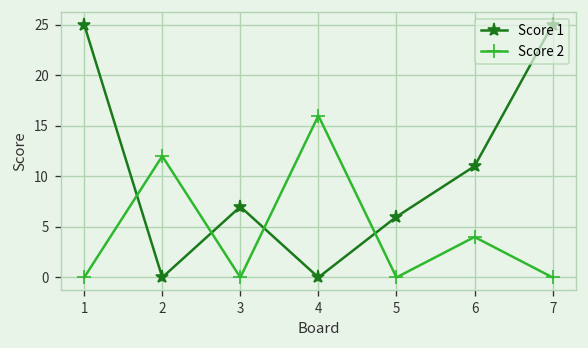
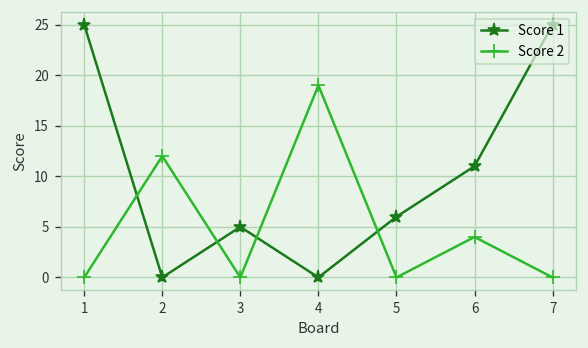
Score 1, 3: 7 -> 5
Score 2, 4: 16 -> 19
